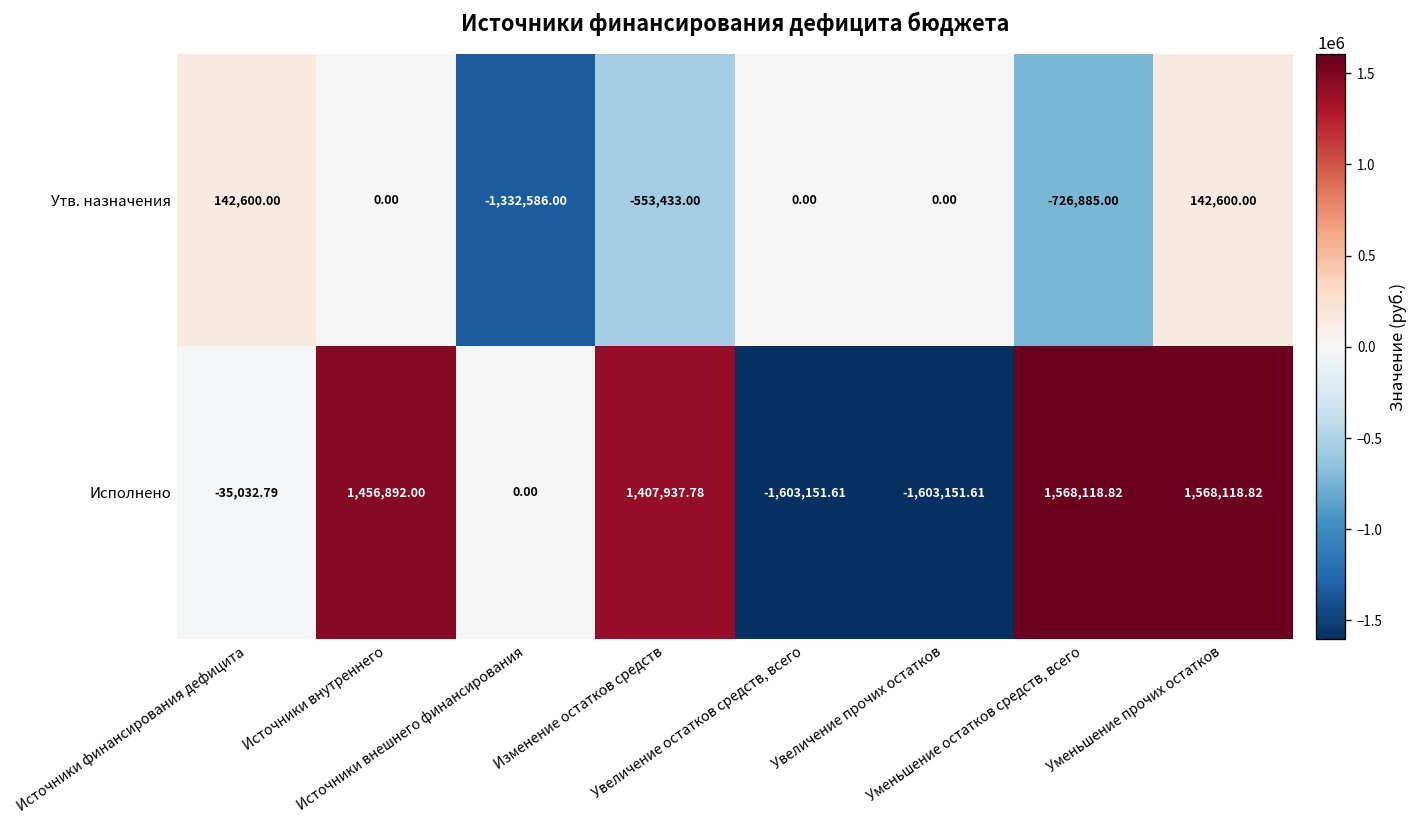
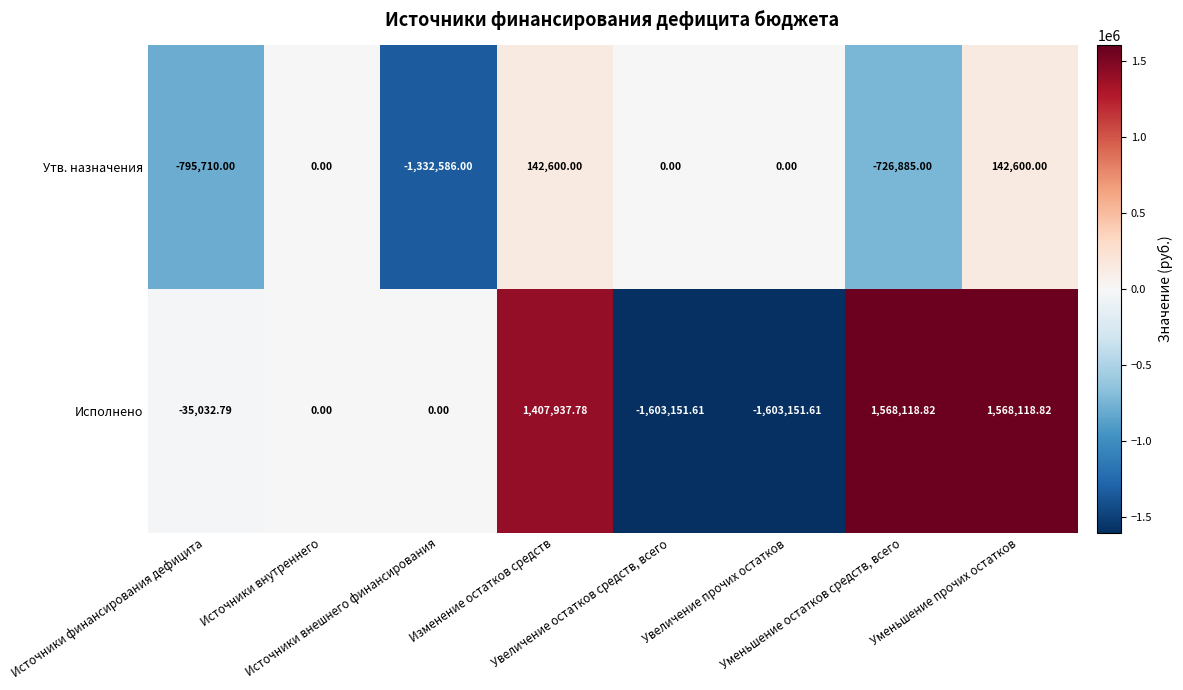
Утв. назначения, Источники финансирования дефицита: 142,600.00 -> -795,710.00
Утв. назначения, Изменение остатков средств: -553,433.00 -> 142,600.00
Исполнено, Источники внутреннего: 1,456,892.00 -> 0.00
